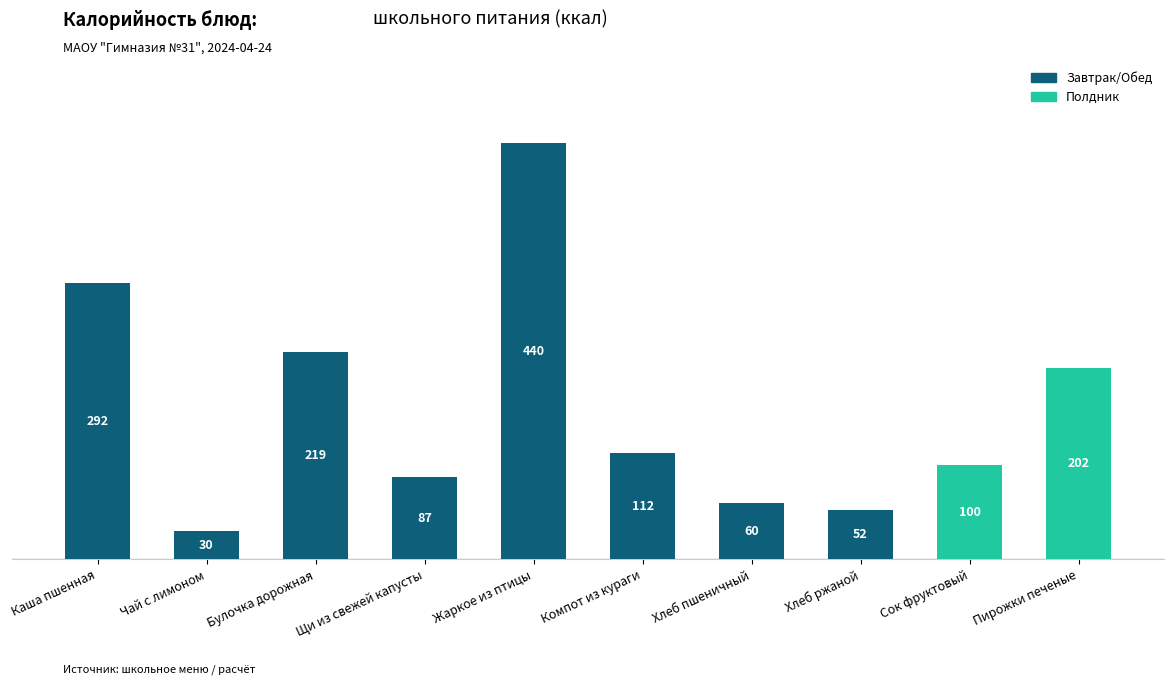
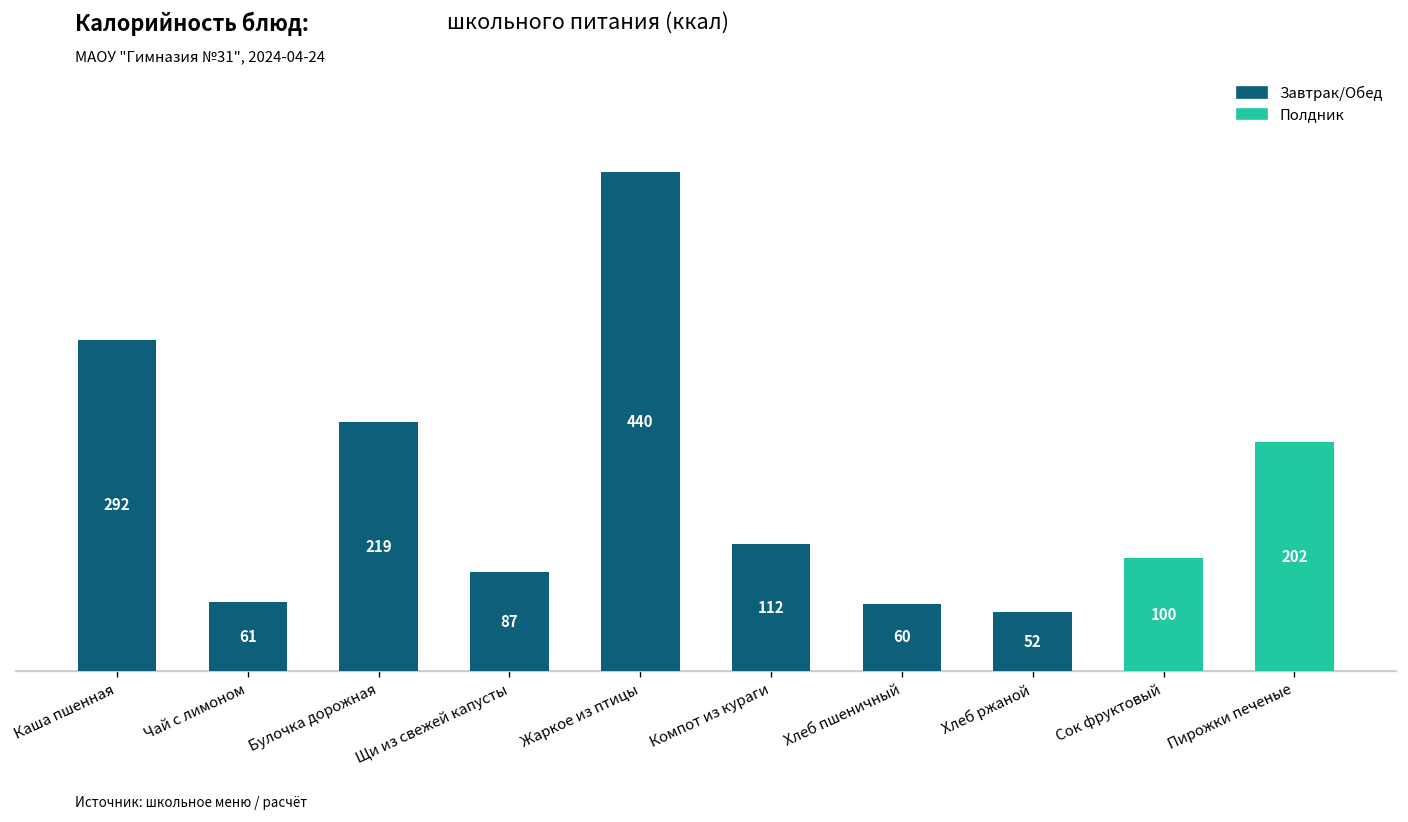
Чай с лимоном: 30 -> 61
